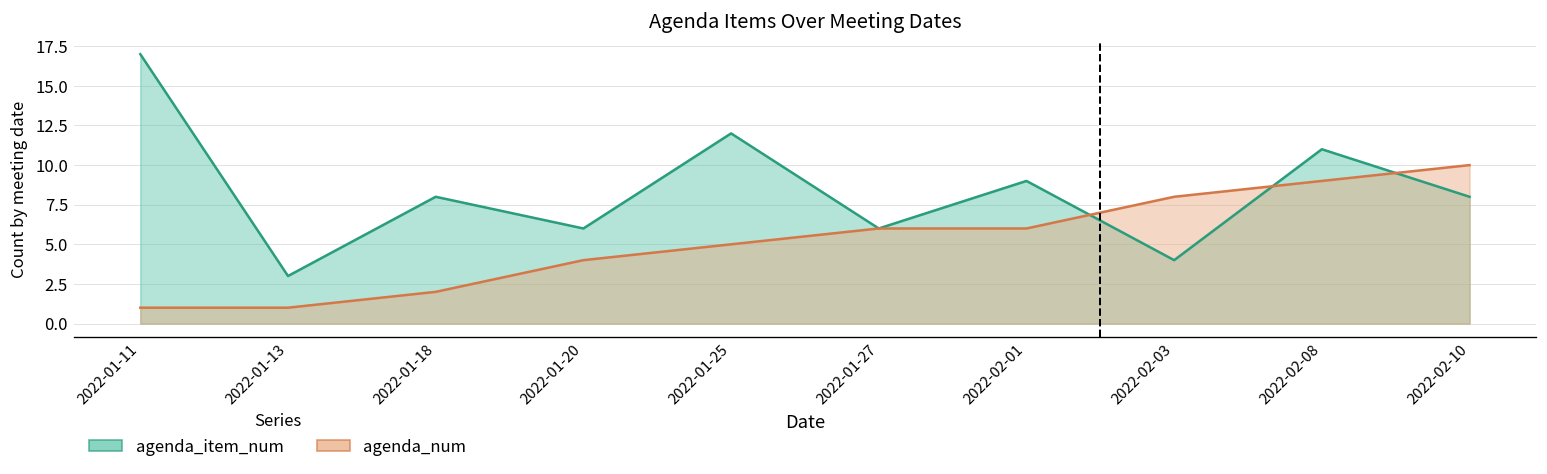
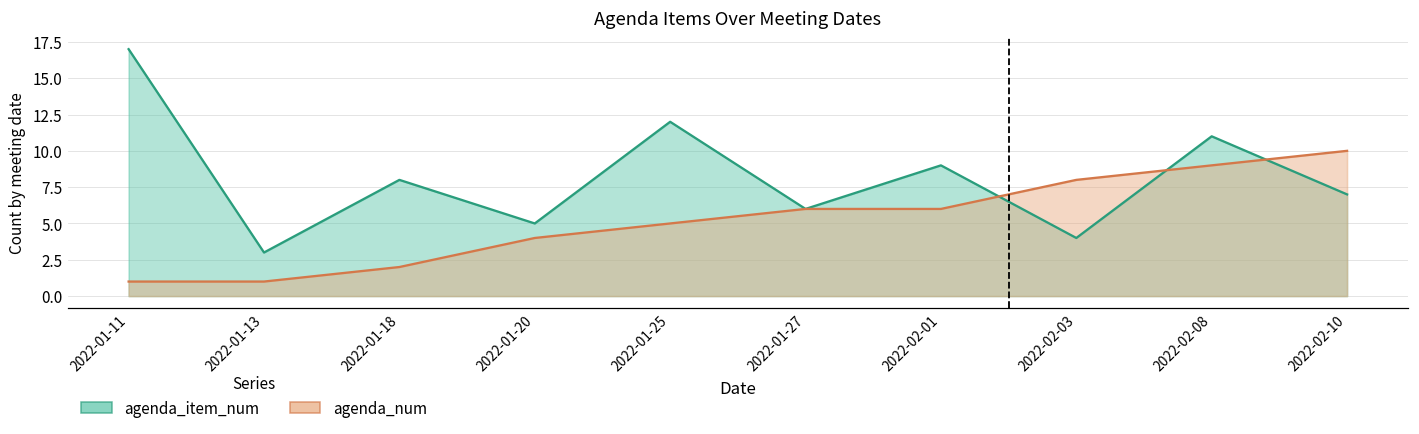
agenda_item_num, 2022-01-20: 6 -> 5
agenda_item_num, 2022-02-10: 8 -> 7
